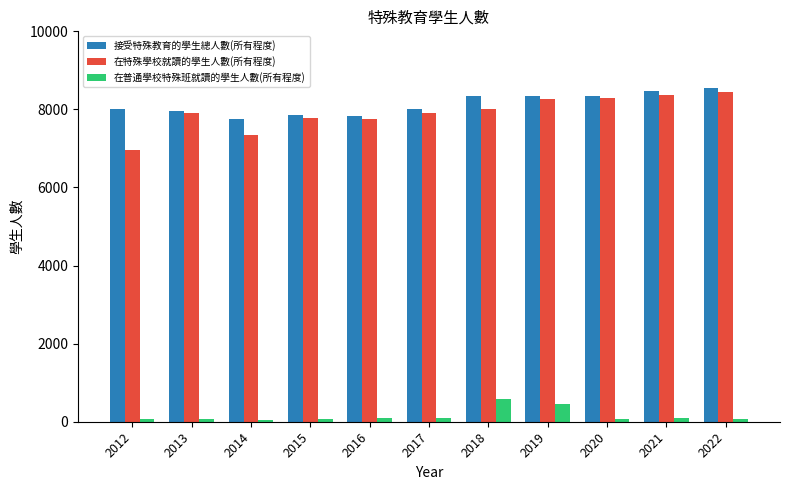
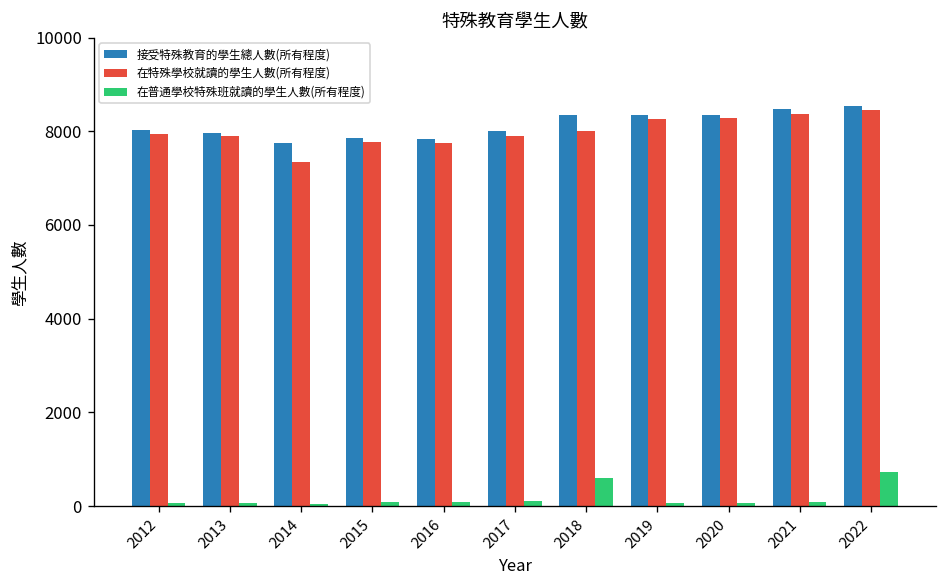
在特殊學校就讀的學生人數(所有程度), 2012: 7000 -> 7900
在普通學校特殊班就讀的學生人數(所有程度), 2019: 500 -> 100
在普通學校特殊班就讀的學生人數(所有程度), 2022: 100 -> 700
